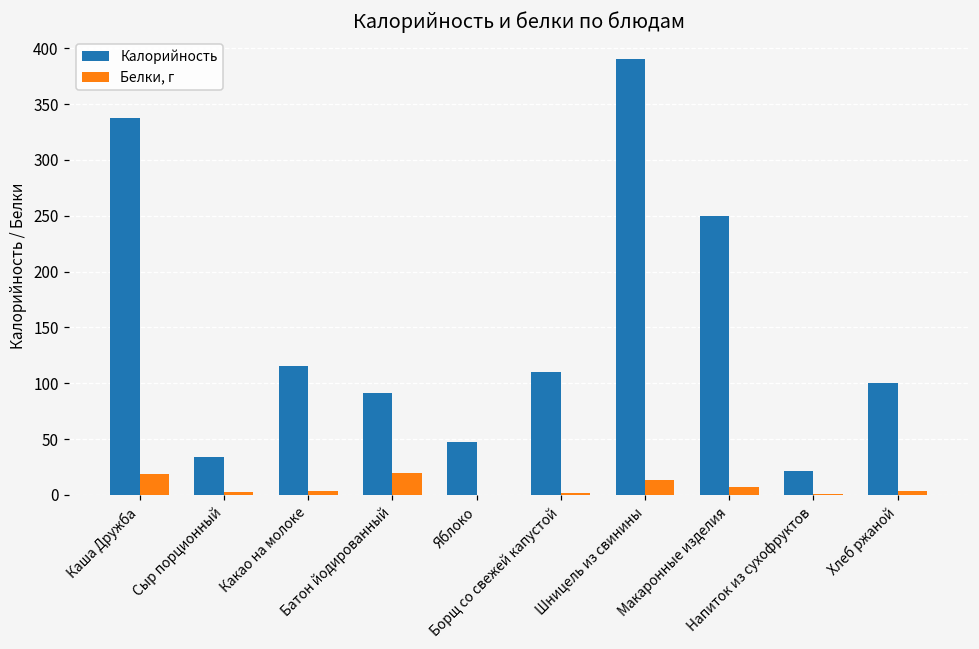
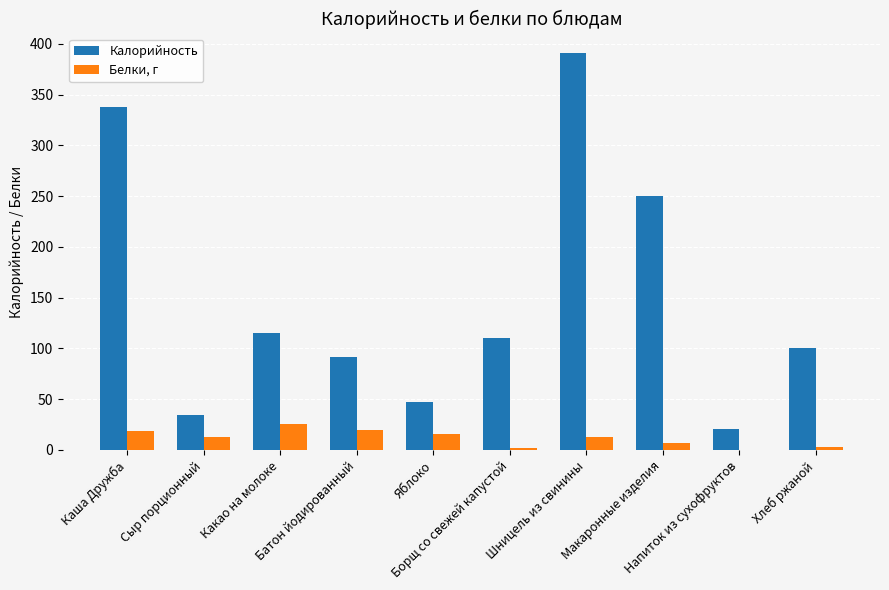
Белки, г, Сыр порционный: 3 -> 13
Белки, г, Какао на молоке: 3 -> 25
Белки, г, Яблоко: 0 -> 16
